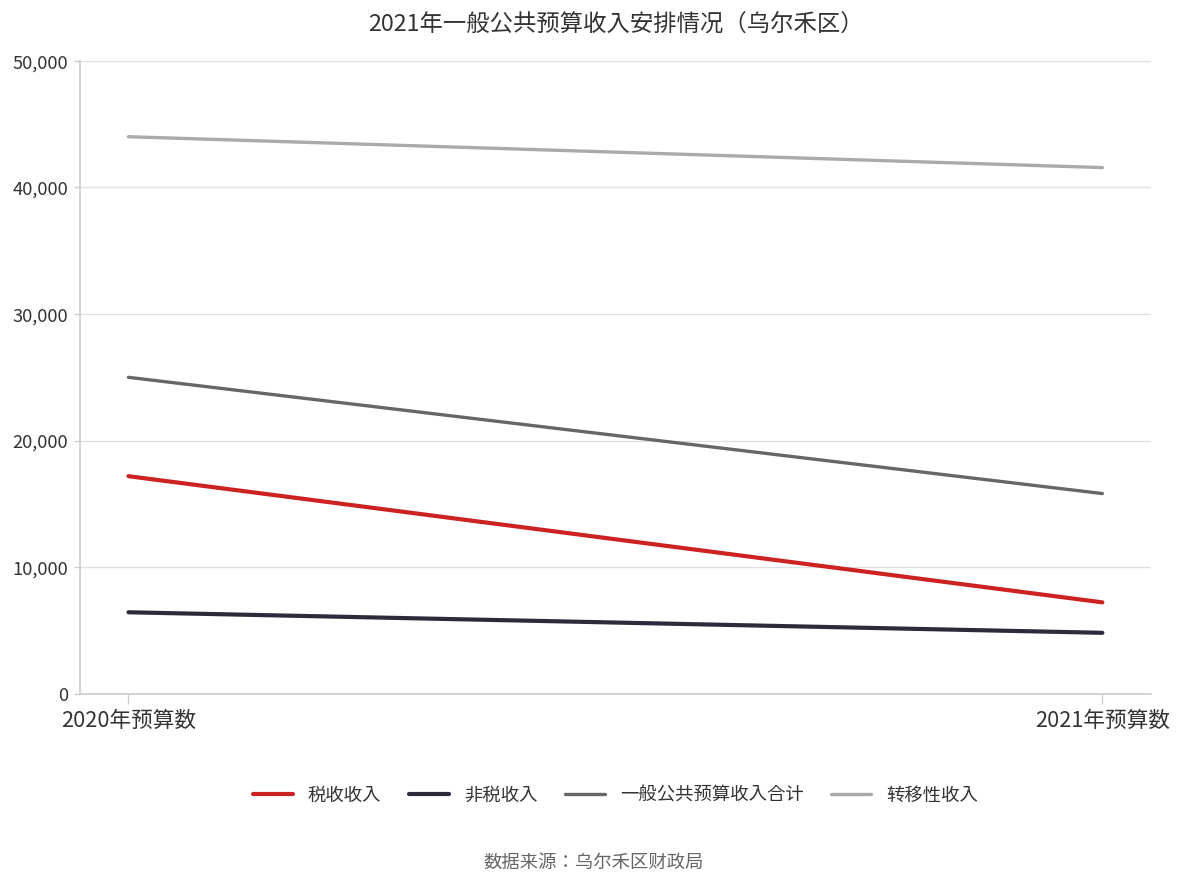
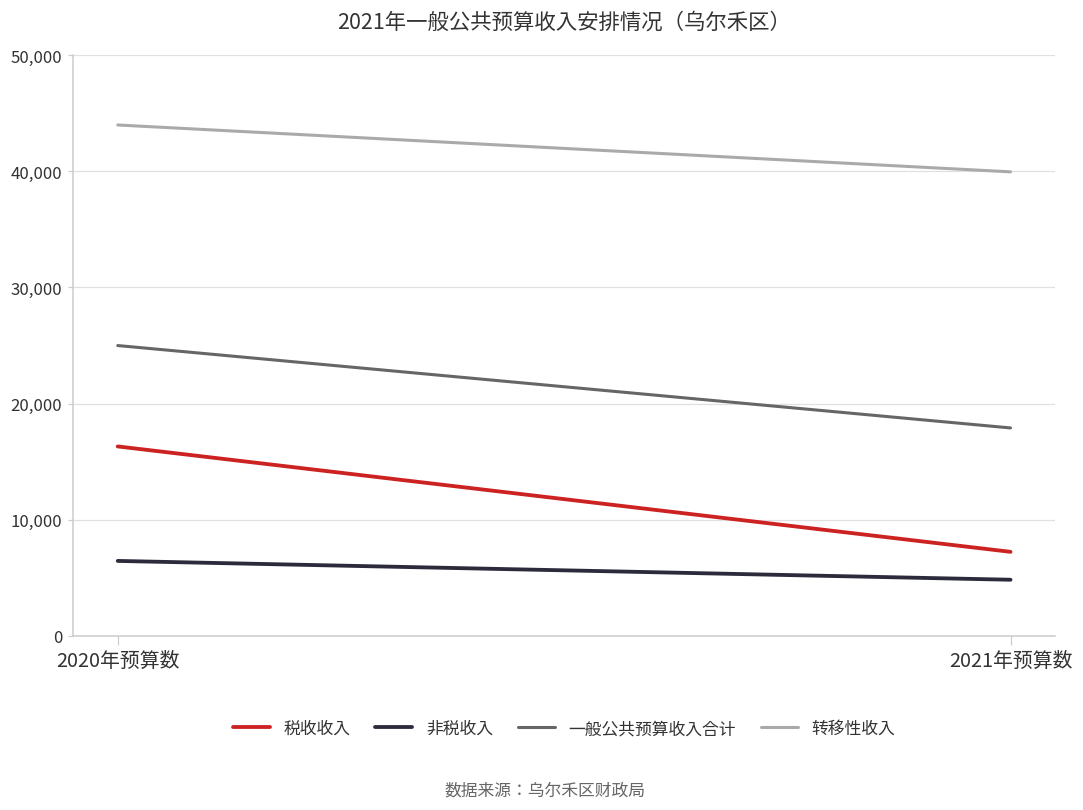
税收收入, 2020年预算数: 17,200 -> 16,300
一般公共预算收入合计, 2021年预算数: 15,800 -> 17,900
转移性收入, 2021年预算数: 41,600 -> 40,000
